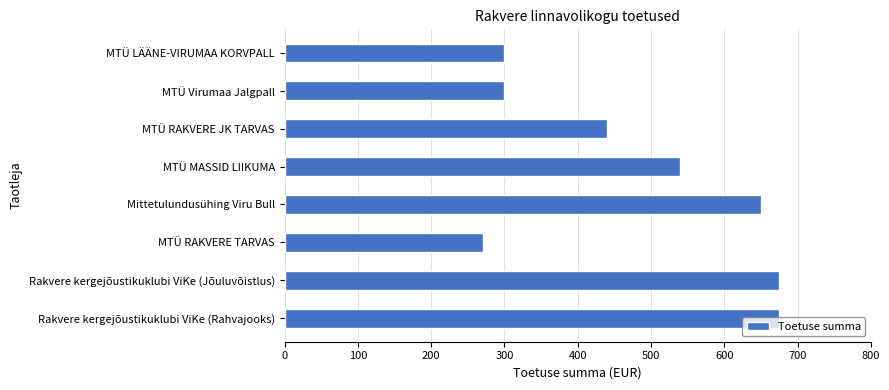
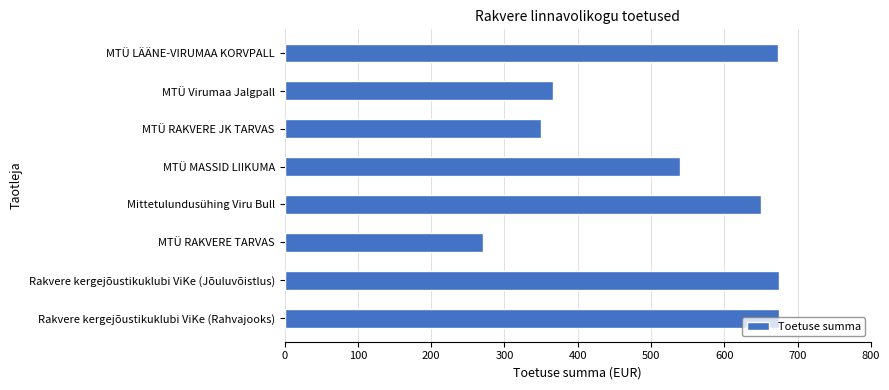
MTÜ LÄÄNE-VIRUMAA KORVPALL: 300 -> 670
MTÜ Virumaa Jalgpall: 300 -> 370
MTÜ RAKVERE JK TARVAS: 440 -> 350
